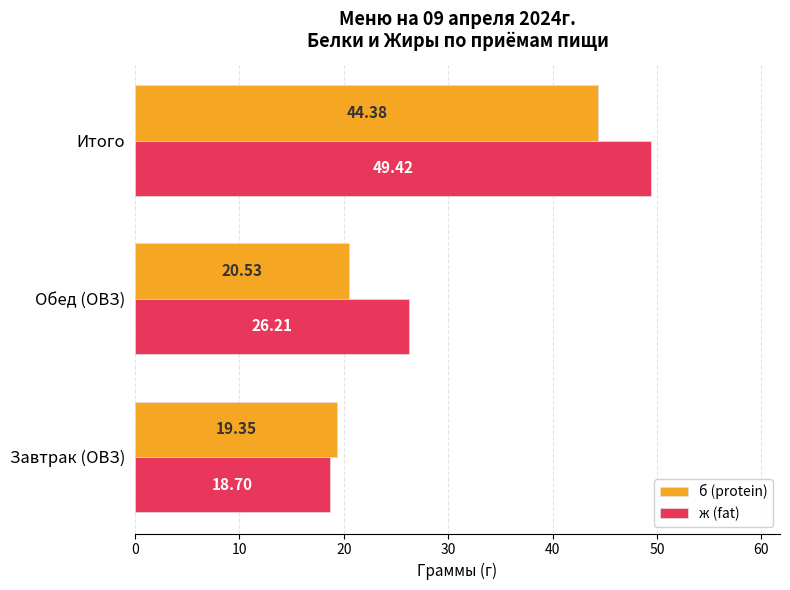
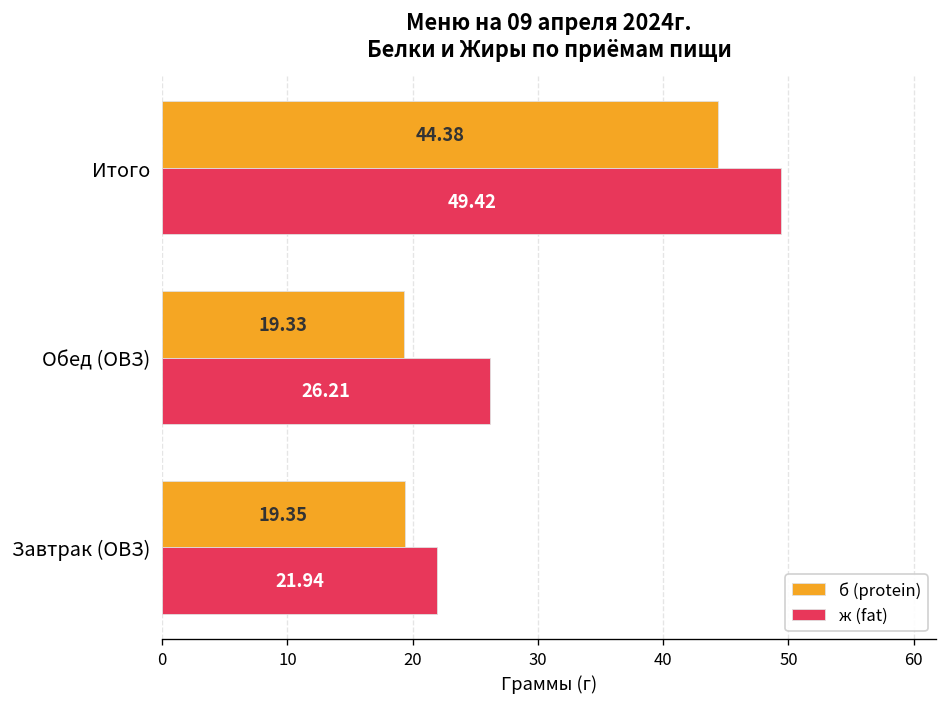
б (protein), Обед (ОВЗ): 20.53 -> 19.33
ж (fat), Завтрак (ОВЗ): 18.70 -> 21.94
